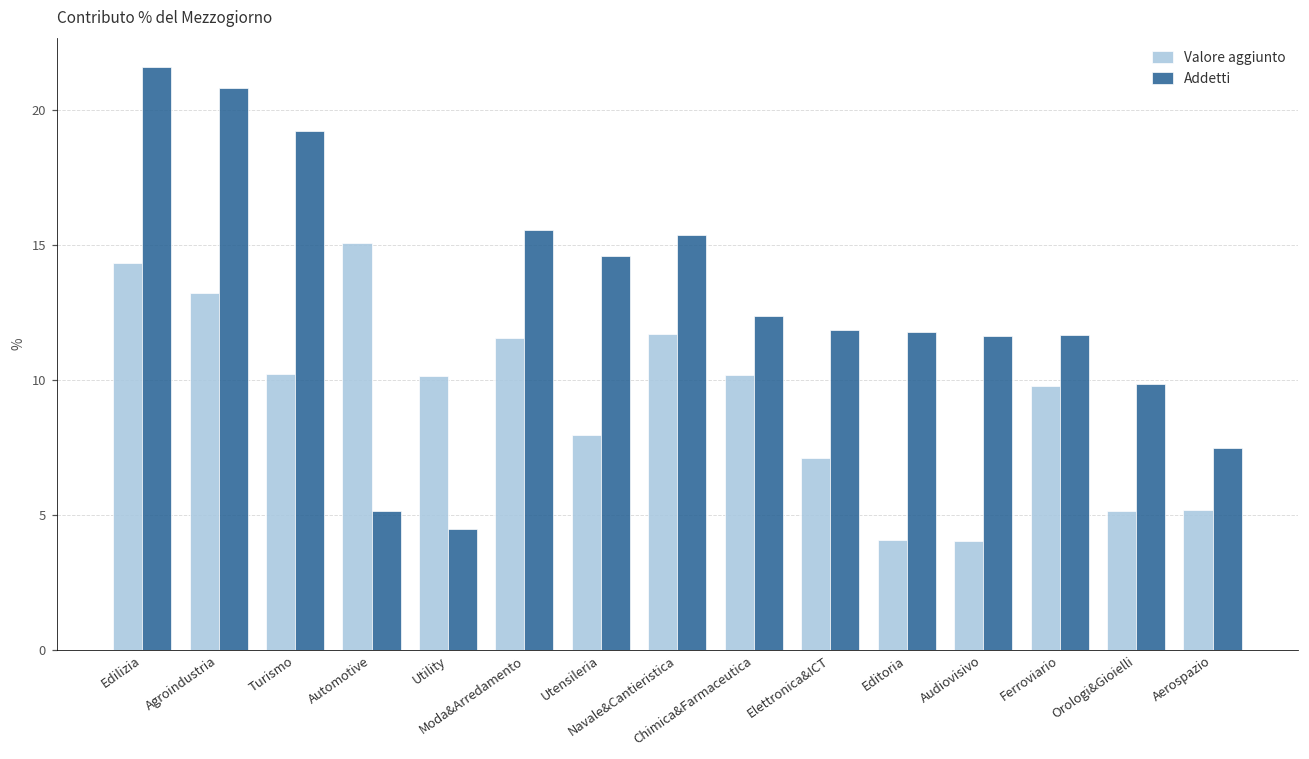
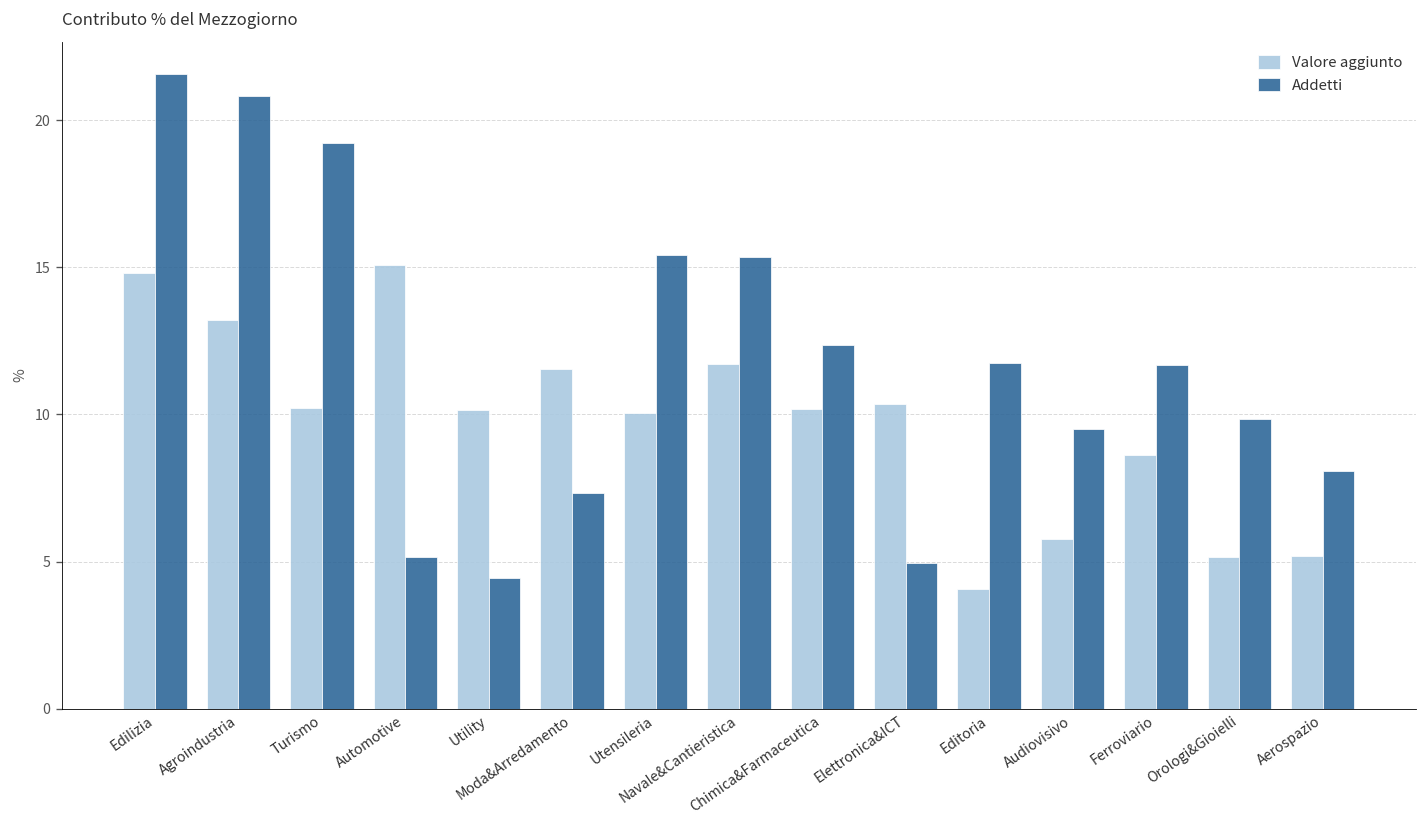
Valore aggiunto, Edilizia: 14.3 -> 14.8
Addetti, Moda&Arredamento: 15.5 -> 7.3
Valore aggiunto, Utensileria: 8.0 -> 10.0
Addetti, Utensileria: 14.6 -> 15.4
Valore aggiunto, Elettronica&ICT: 7.1 -> 10.4
Addetti, Elettronica&ICT: 11.8 -> 5.0
Valore aggiunto, Audiovisivo: 4.0 -> 5.8
Addetti, Audiovisivo: 11.6 -> 9.5
Valore aggiunto, Ferroviario: 9.8 -> 8.6
Addetti, Aerospazio: 7.5 -> 8.1
